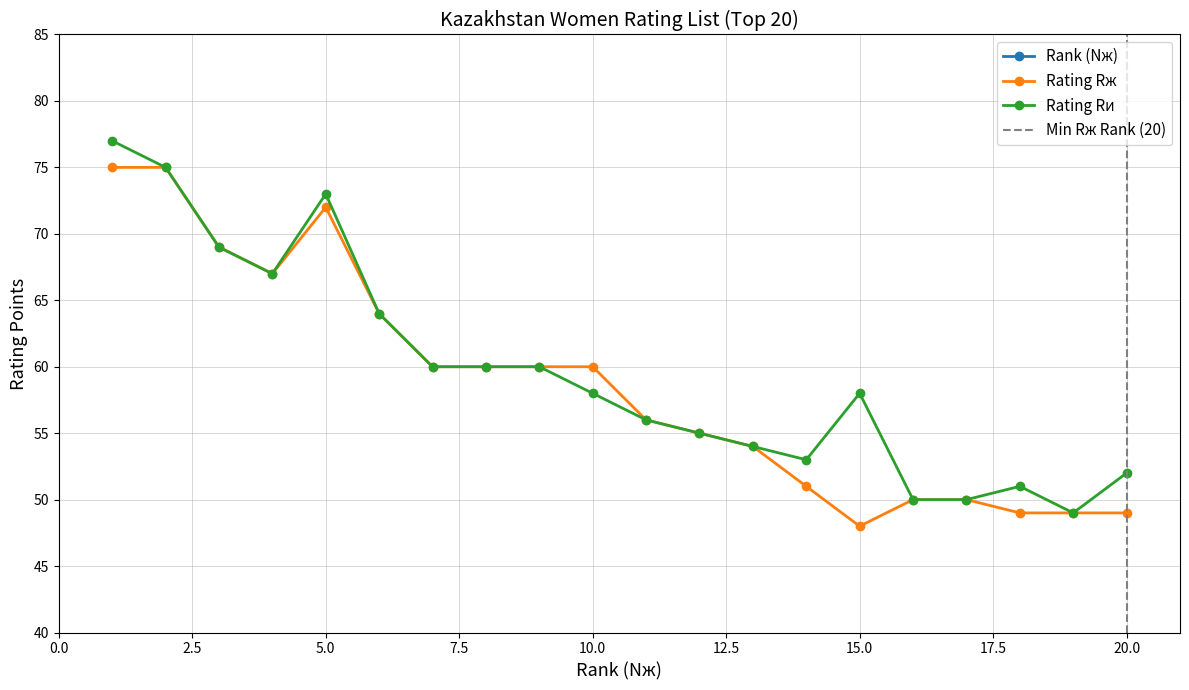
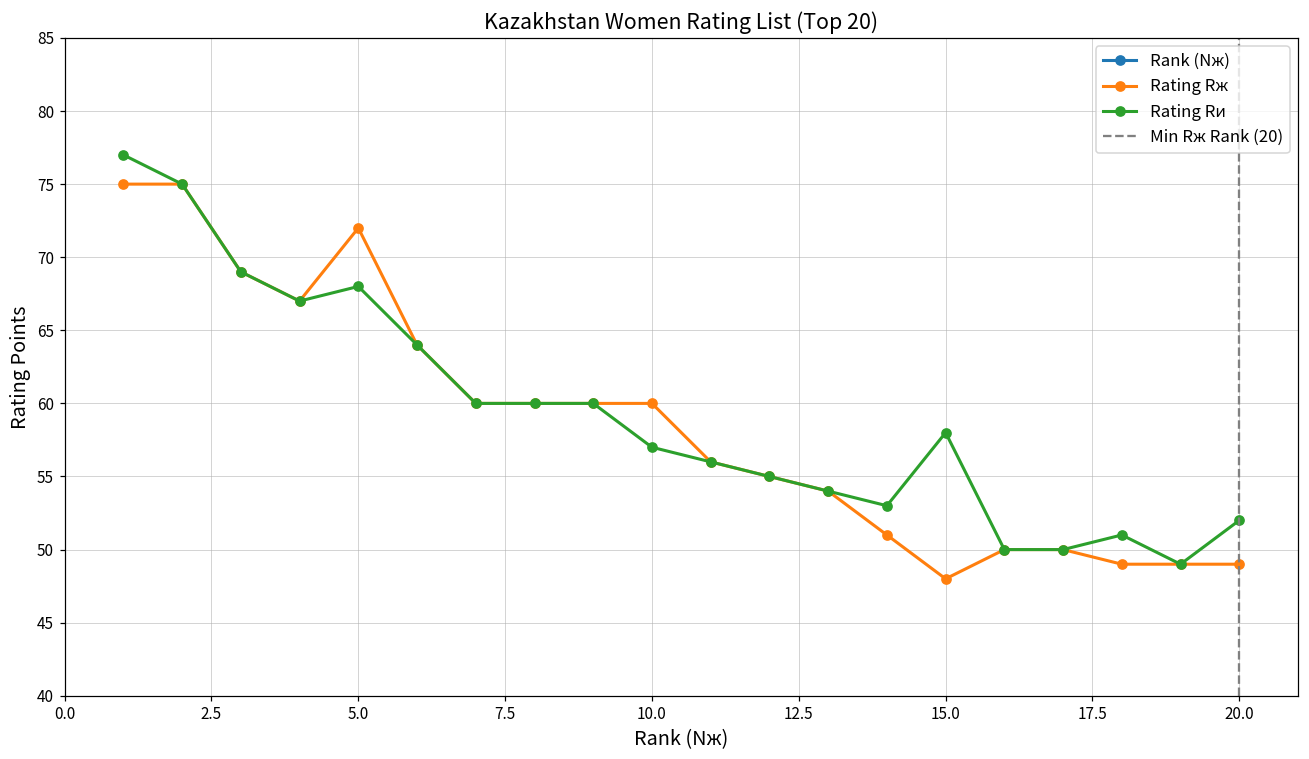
Rating Rи, 5.0: 73 -> 68
Rating Rи, 10.0: 58 -> 57
